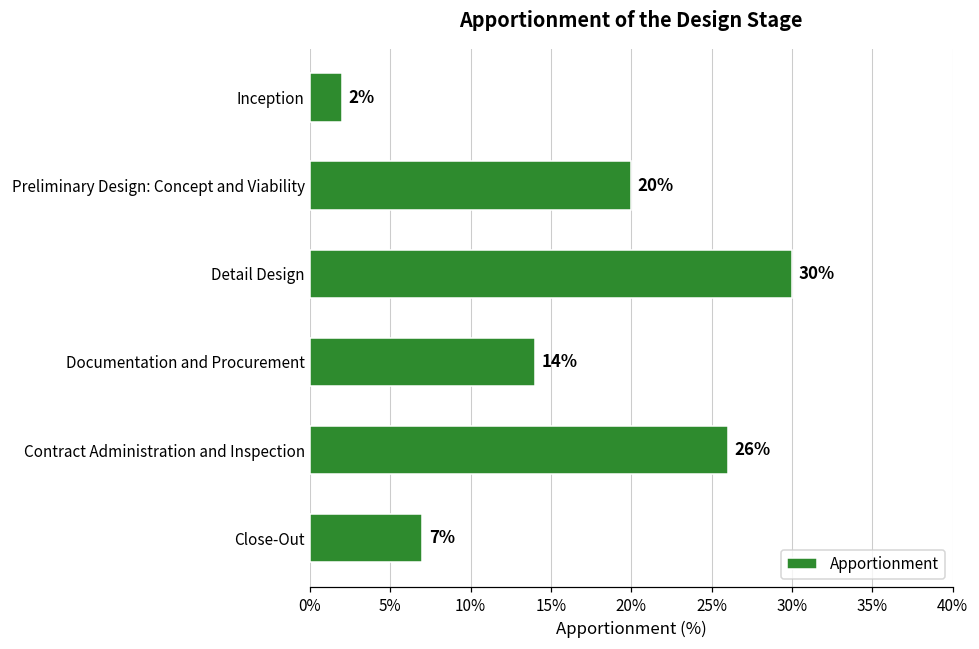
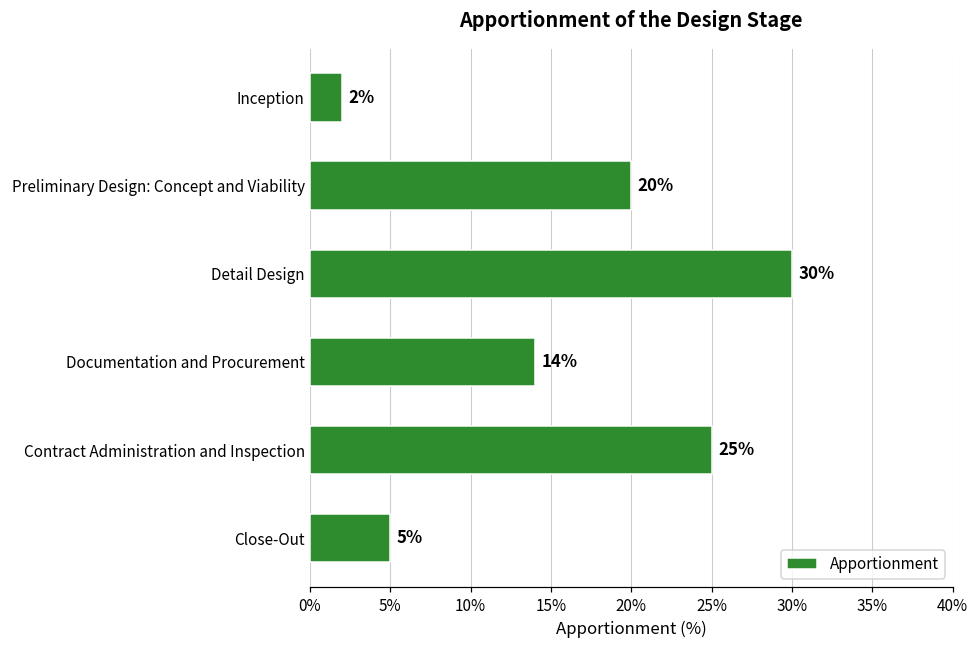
Contract Administration and Inspection: 26% -> 25%
Close-Out: 7% -> 5%
